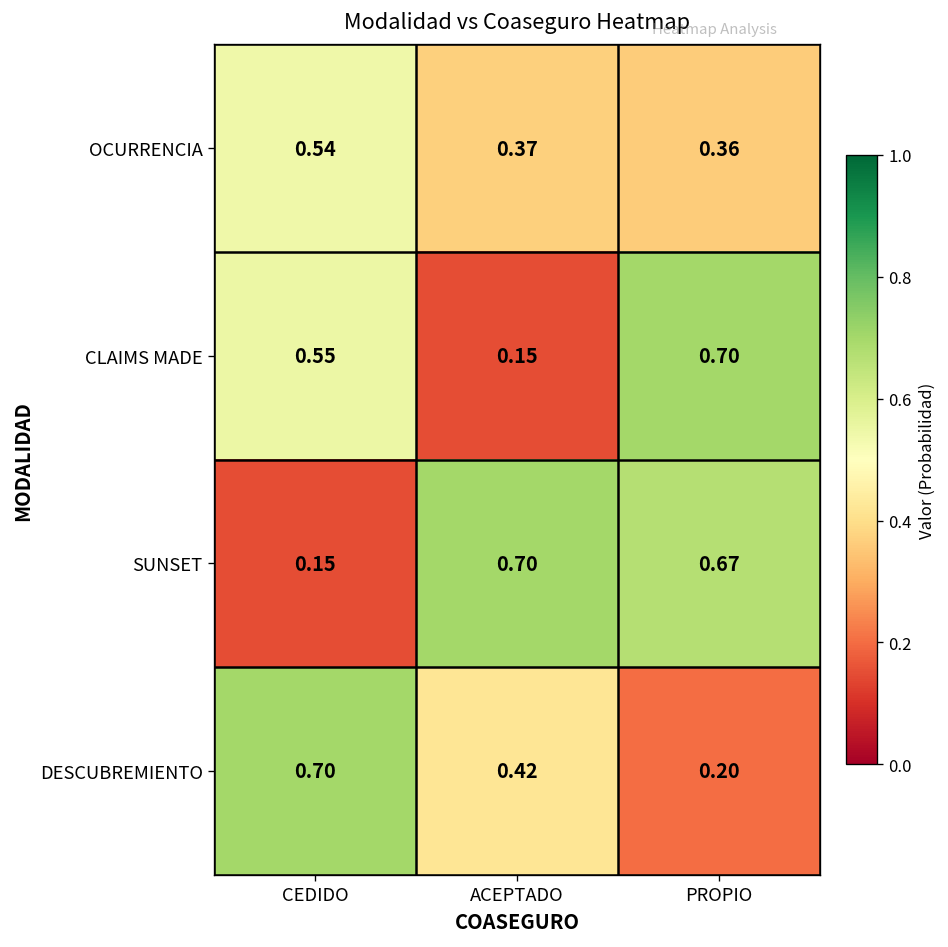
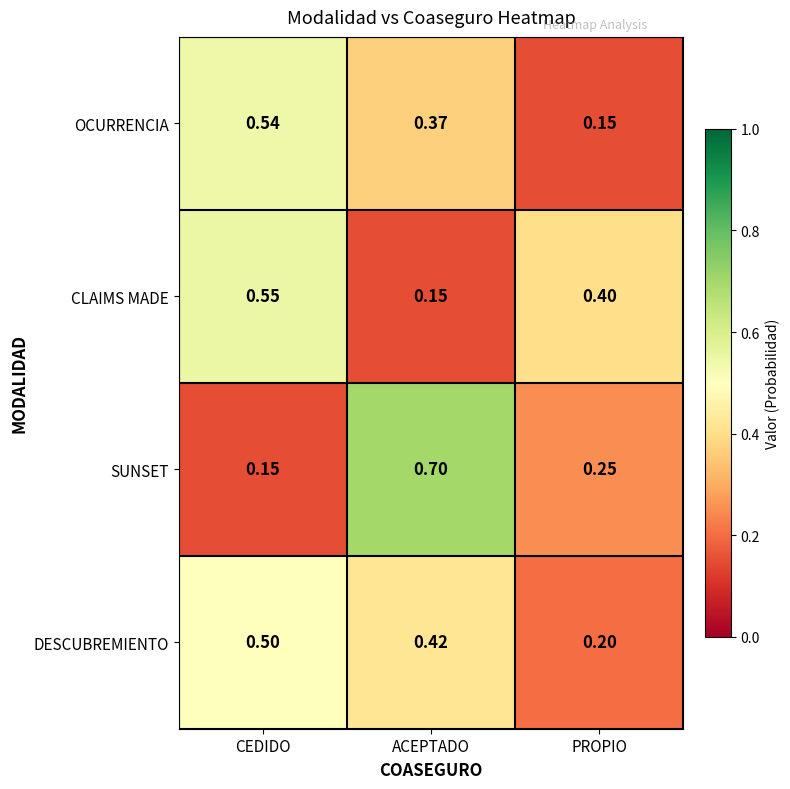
OCURRENCIA, PROPIO: 0.36 -> 0.15
CLAIMS MADE, PROPIO: 0.70 -> 0.40
SUNSET, PROPIO: 0.67 -> 0.25
DESCUBREMIENTO, CEDIDO: 0.70 -> 0.50
